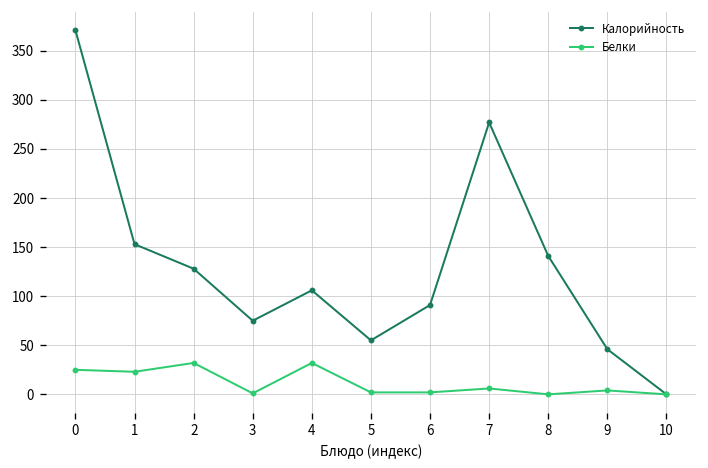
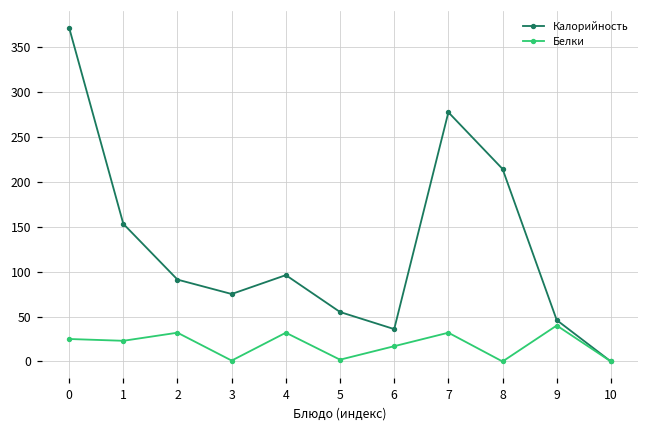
Калорийность, 2: 130 -> 90
Калорийность, 4: 110 -> 100
Калорийность, 6: 90 -> 40
Белки, 6: 0 -> 20
Белки, 7: 10 -> 30
Калорийность, 8: 140 -> 210
Белки, 9: 0 -> 40
